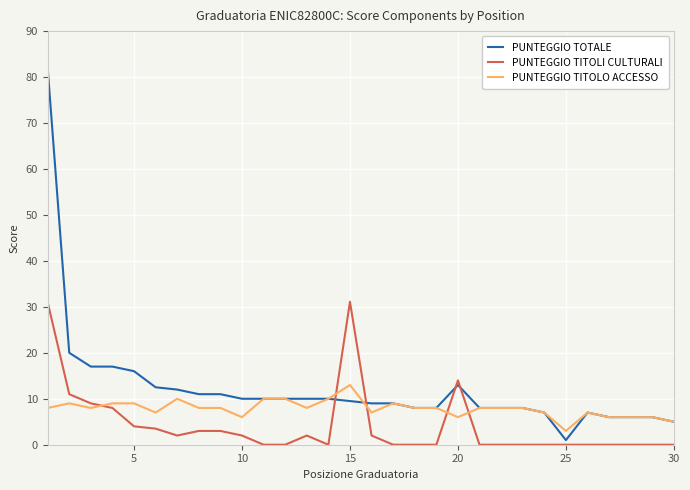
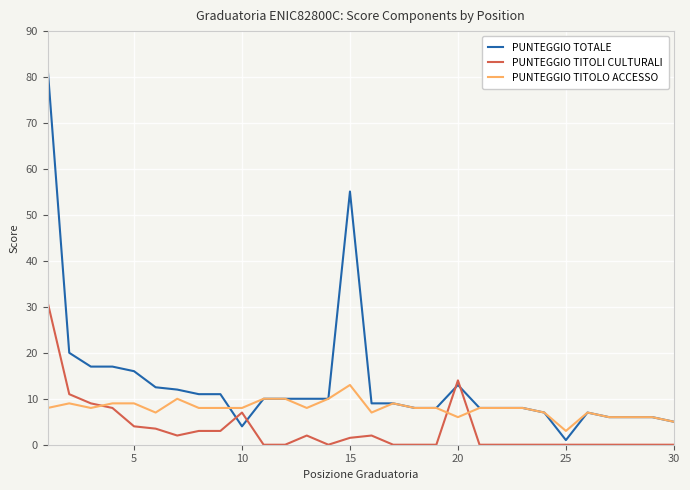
PUNTEGGIO TOTALE, 10: 10 -> 4
PUNTEGGIO TITOLI CULTURALI, 10: 2 -> 7
PUNTEGGIO TITOLO ACCESSO, 10: 6 -> 8
PUNTEGGIO TOTALE, 15: 10 -> 55
PUNTEGGIO TITOLI CULTURALI, 15: 31 -> 2
